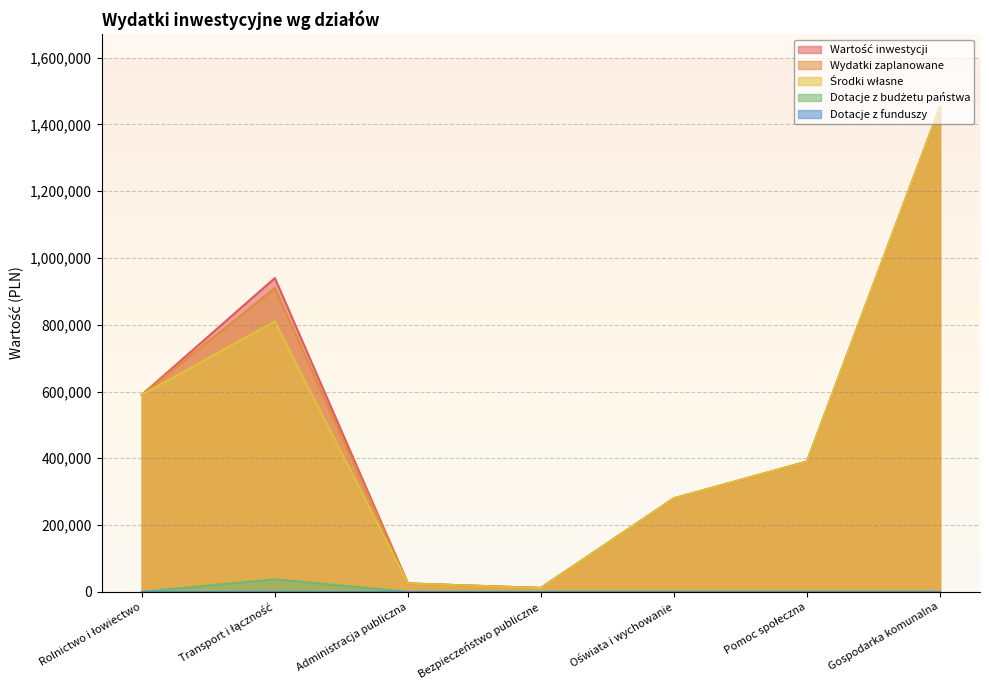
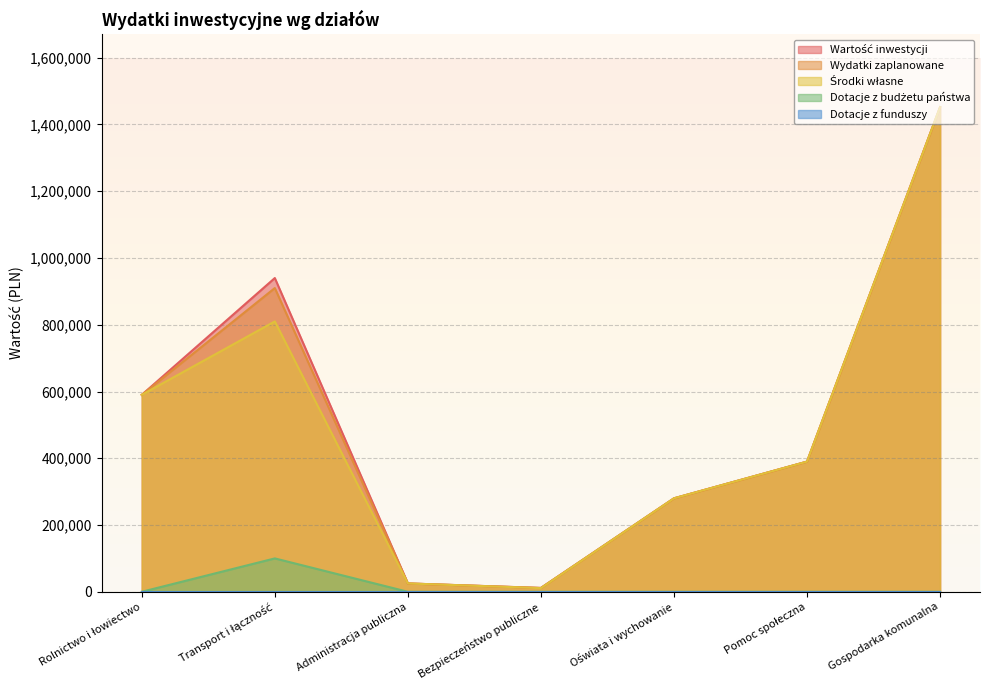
Dotacje z budżetu państwa, Transport i łączność: 40,000 -> 100,000
